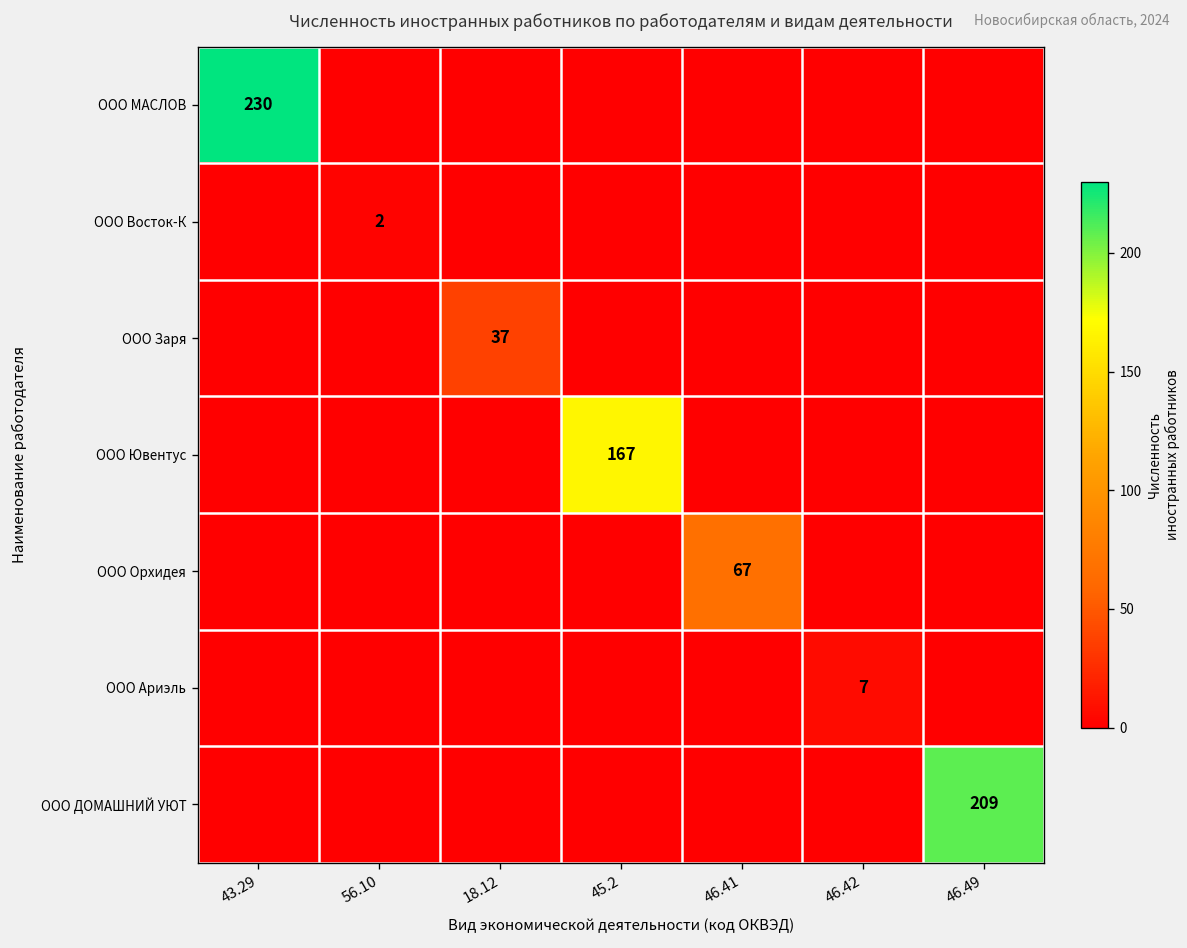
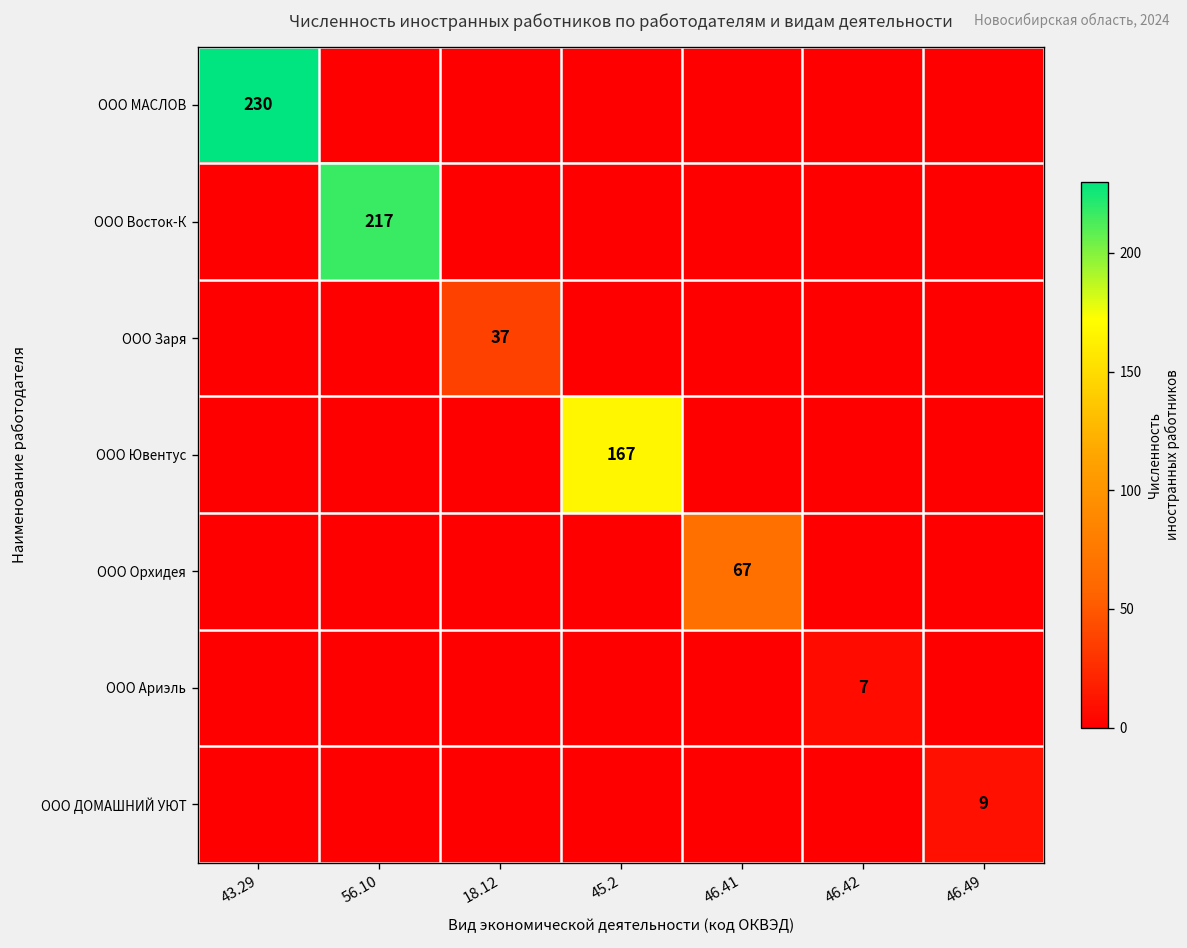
ООО Восток-К, 56.10: 2 -> 217
ООО ДОМАШНИЙ УЮТ, 46.49: 209 -> 9
